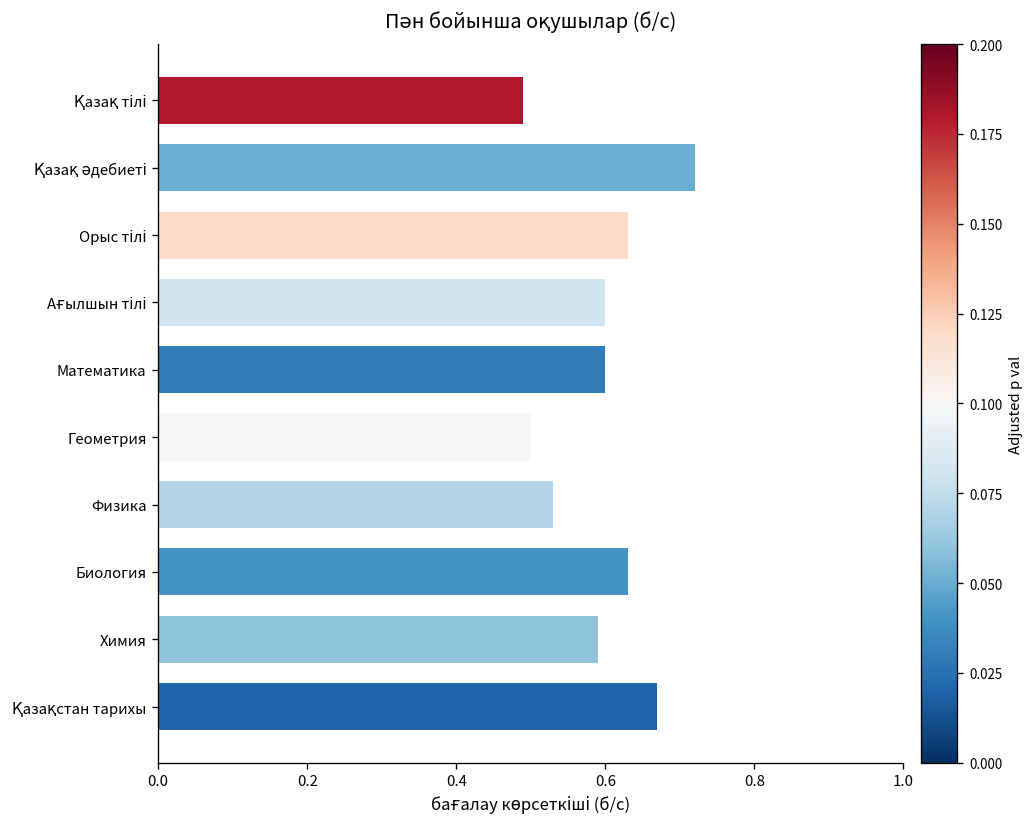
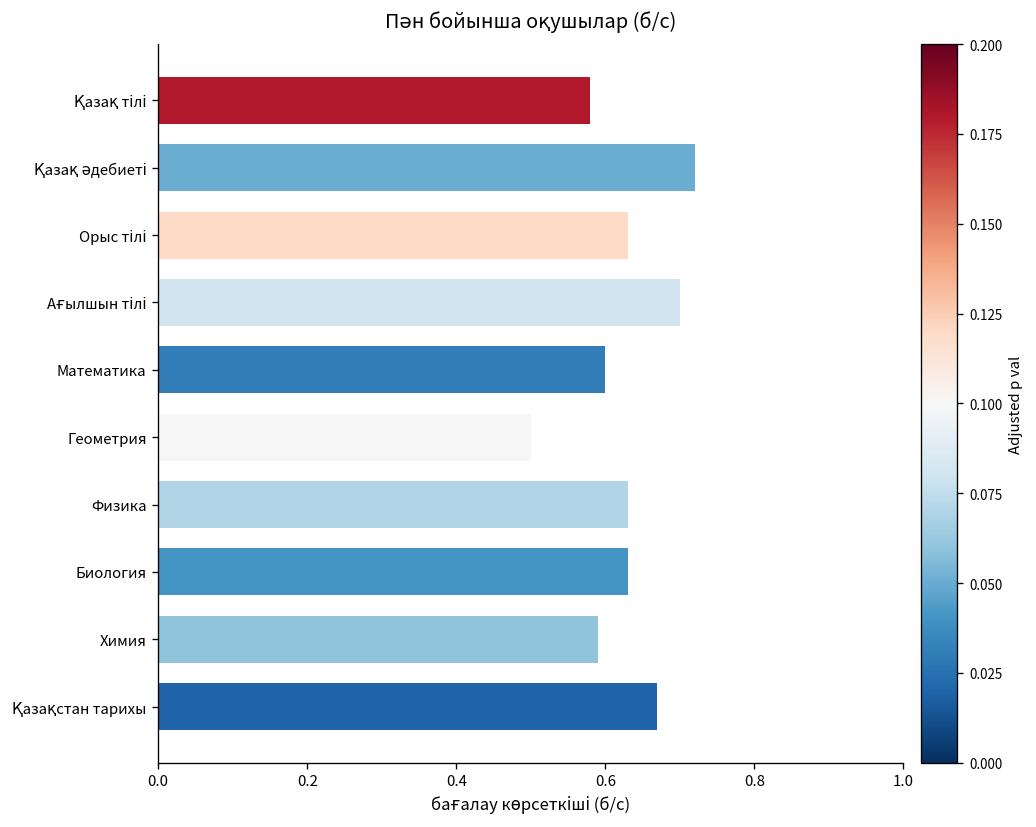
Қазақ тілі: 0.49 -> 0.58
Ағылшын тілі: 0.6 -> 0.7
Физика: 0.53 -> 0.63
